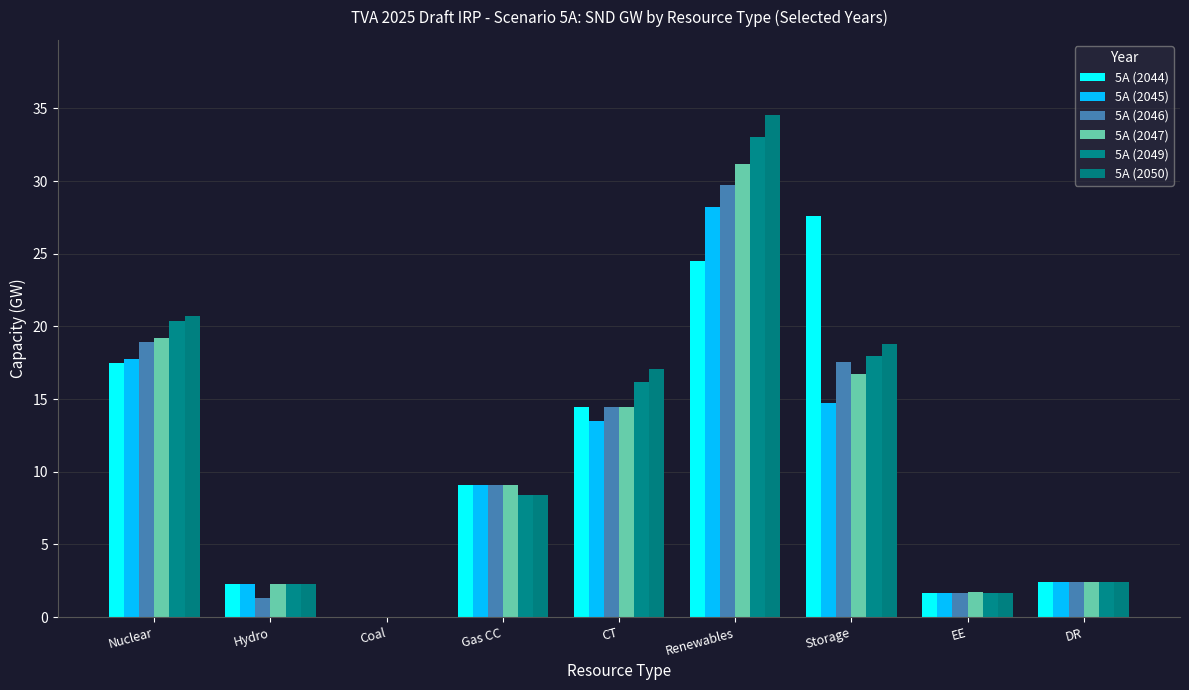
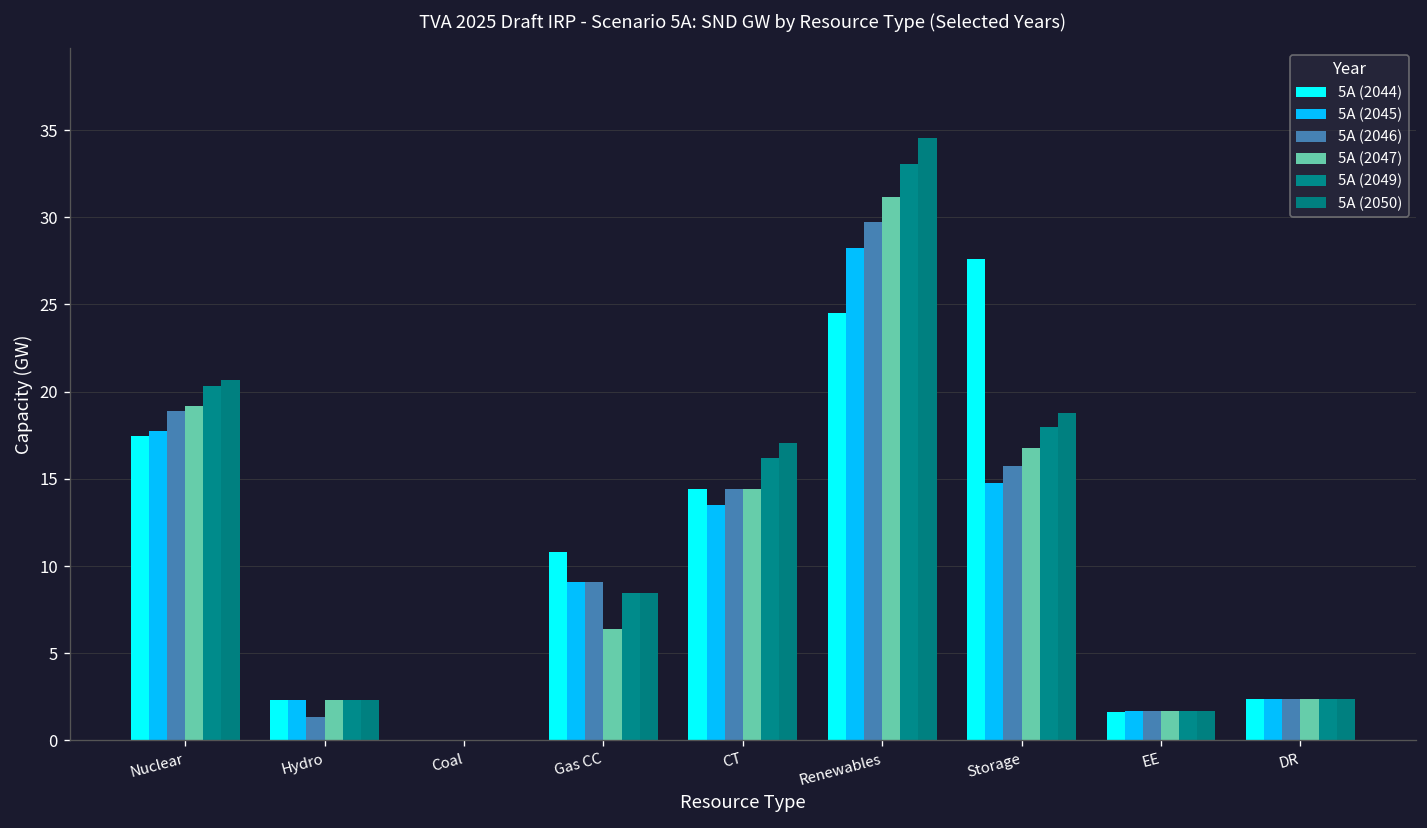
5A (2044), Gas CC: 9.1 -> 10.8
5A (2047), Gas CC: 9.1 -> 6.4
5A (2046), Storage: 17.6 -> 15.8
